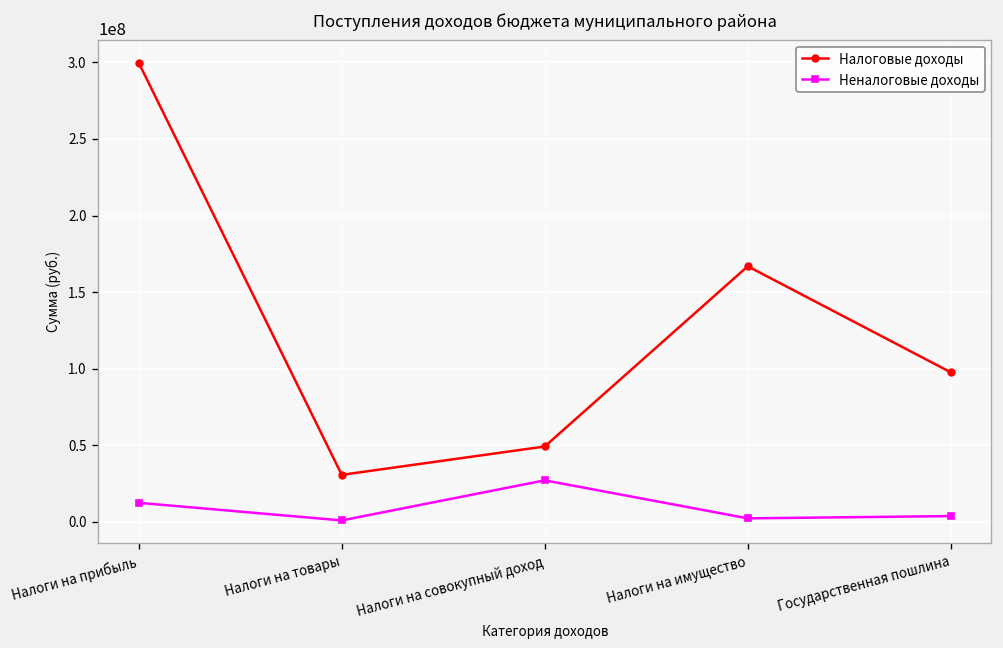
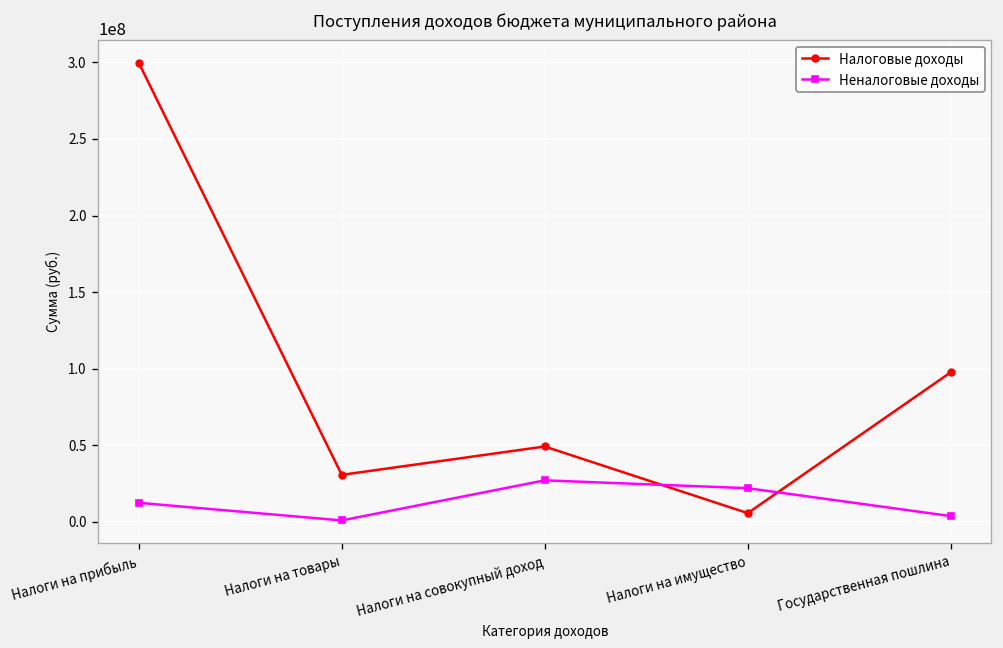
Налоговые доходы, Налоги на имущество: 167000000 -> 6000000
Неналоговые доходы, Налоги на имущество: 2000000 -> 22000000
